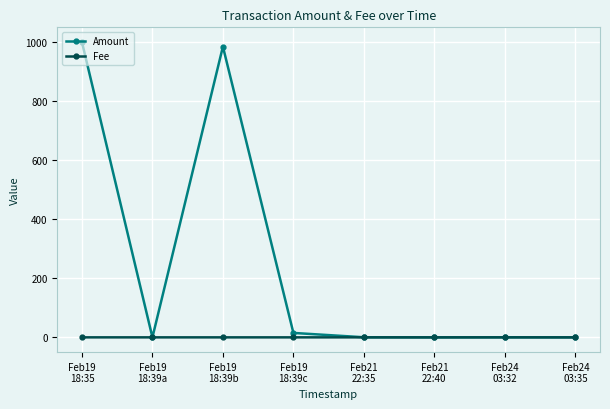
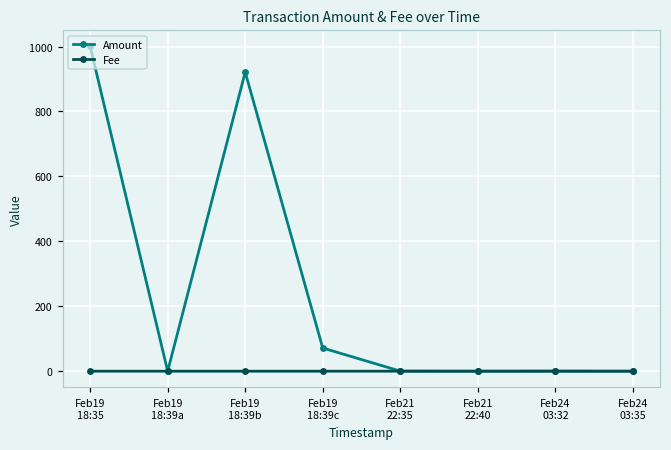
Amount, Feb19 18:39b: 990 -> 920
Amount, Feb19 18:39c: 20 -> 70
